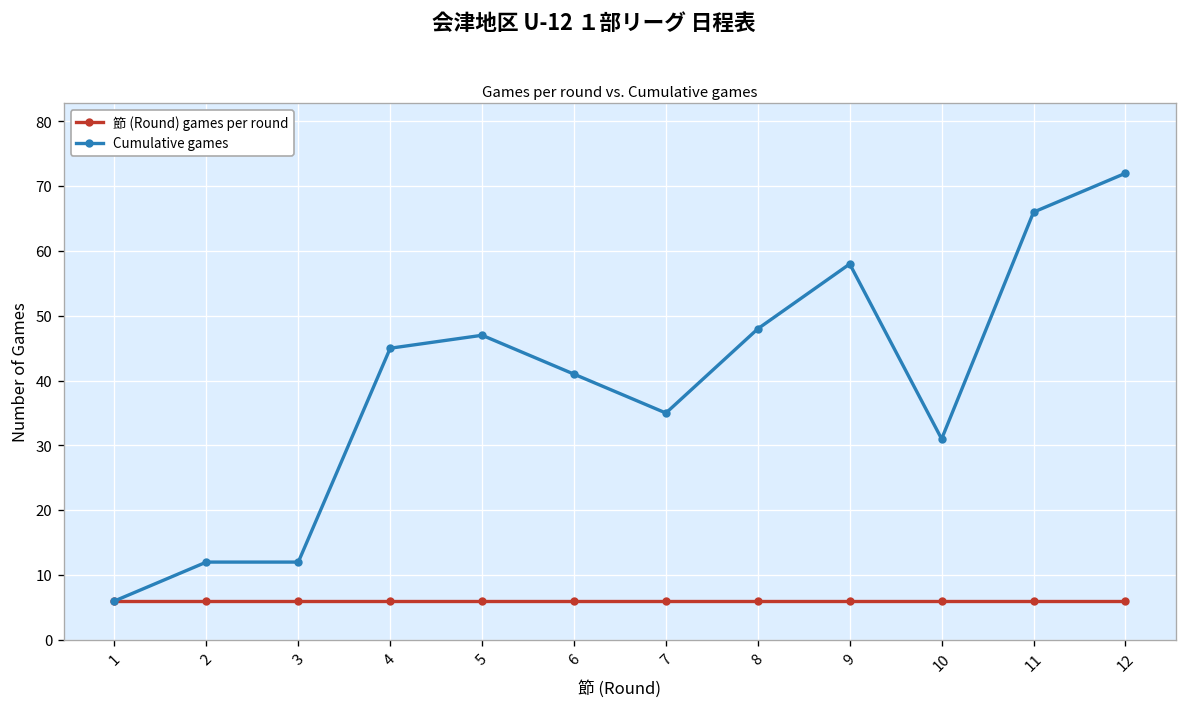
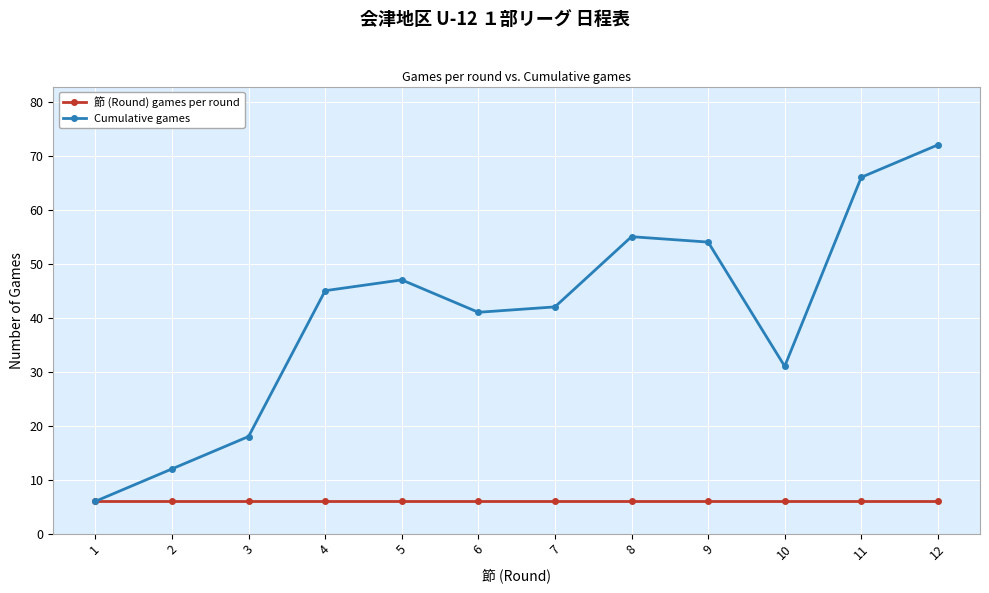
Cumulative games, 3: 12 -> 18
Cumulative games, 7: 35 -> 42
Cumulative games, 8: 48 -> 55
Cumulative games, 9: 58 -> 54
